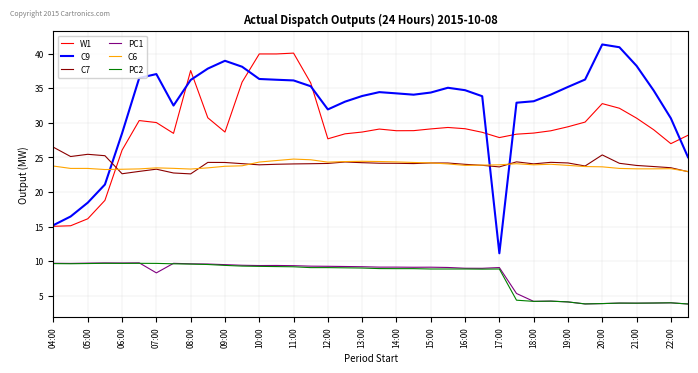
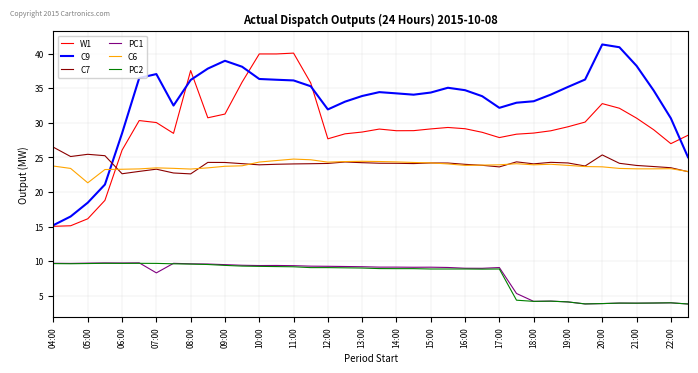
C6, 05:00: 23 -> 21
W1, 09:00: 29 -> 31
C9, 17:00: 11 -> 32
